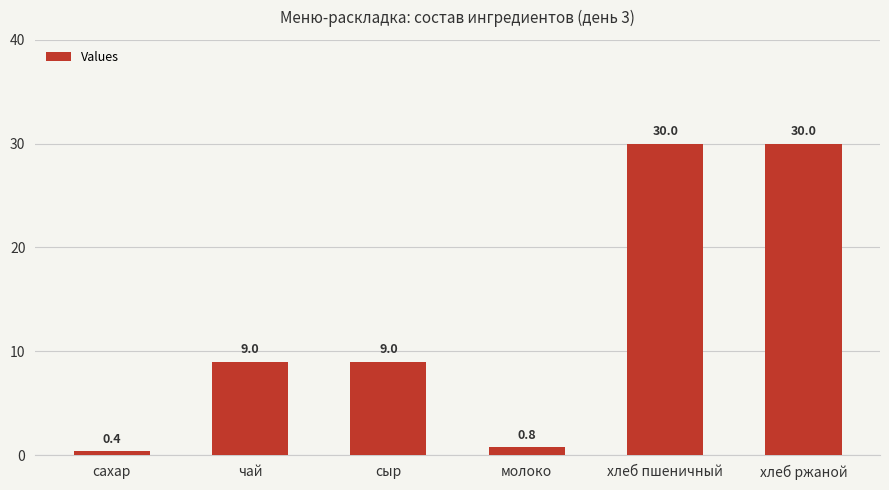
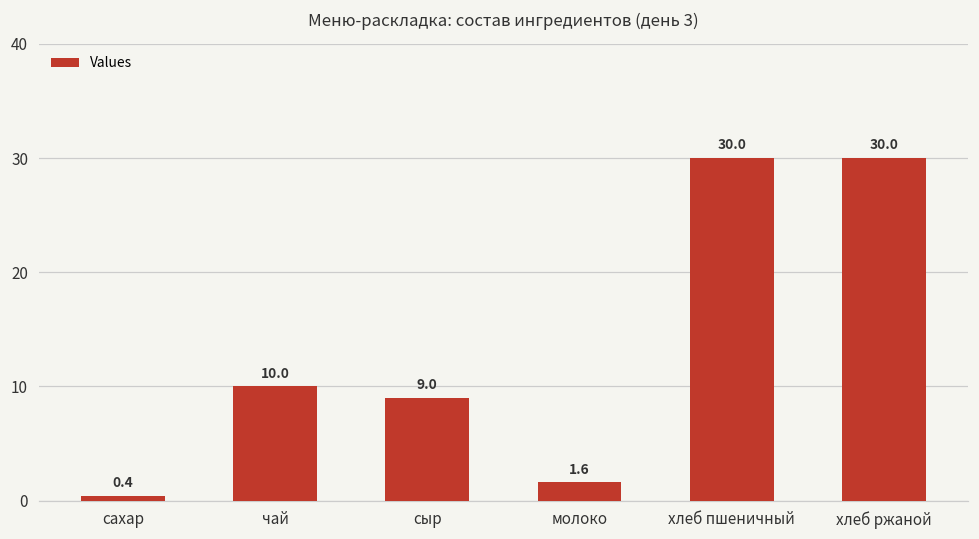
чай: 9.0 -> 10.0
молоко: 0.8 -> 1.6
